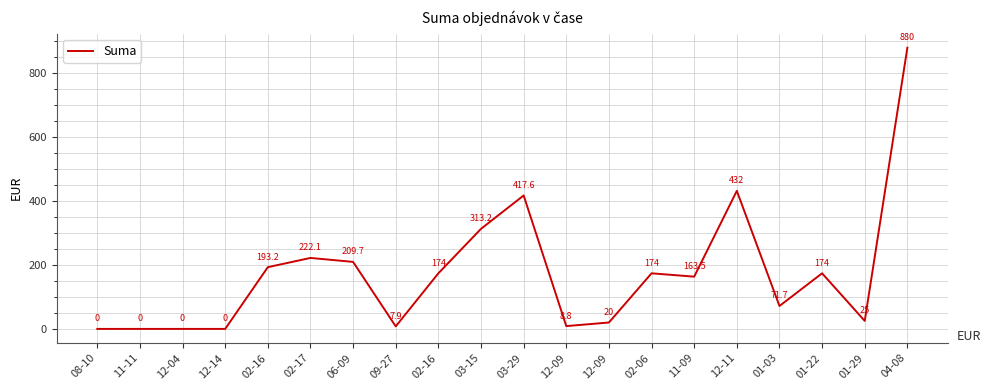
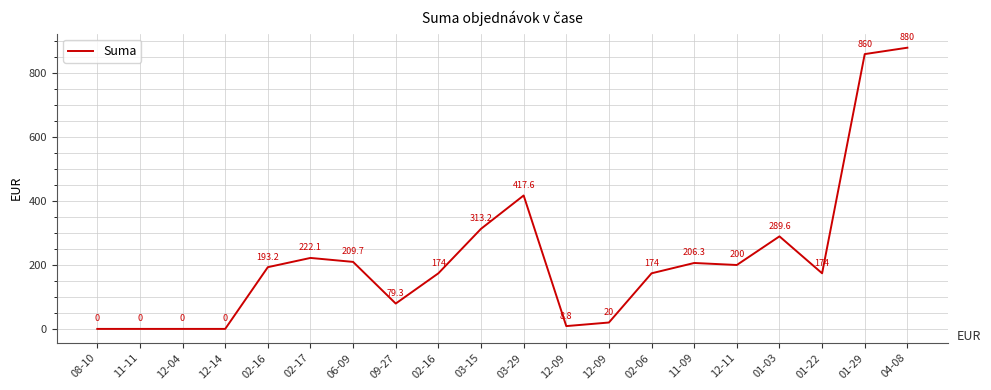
09-27: 7.9 -> 79.3
11-09: 163.5 -> 206.3
12-11: 432 -> 200
01-03: 71.7 -> 289.6
01-29: 25 -> 860
